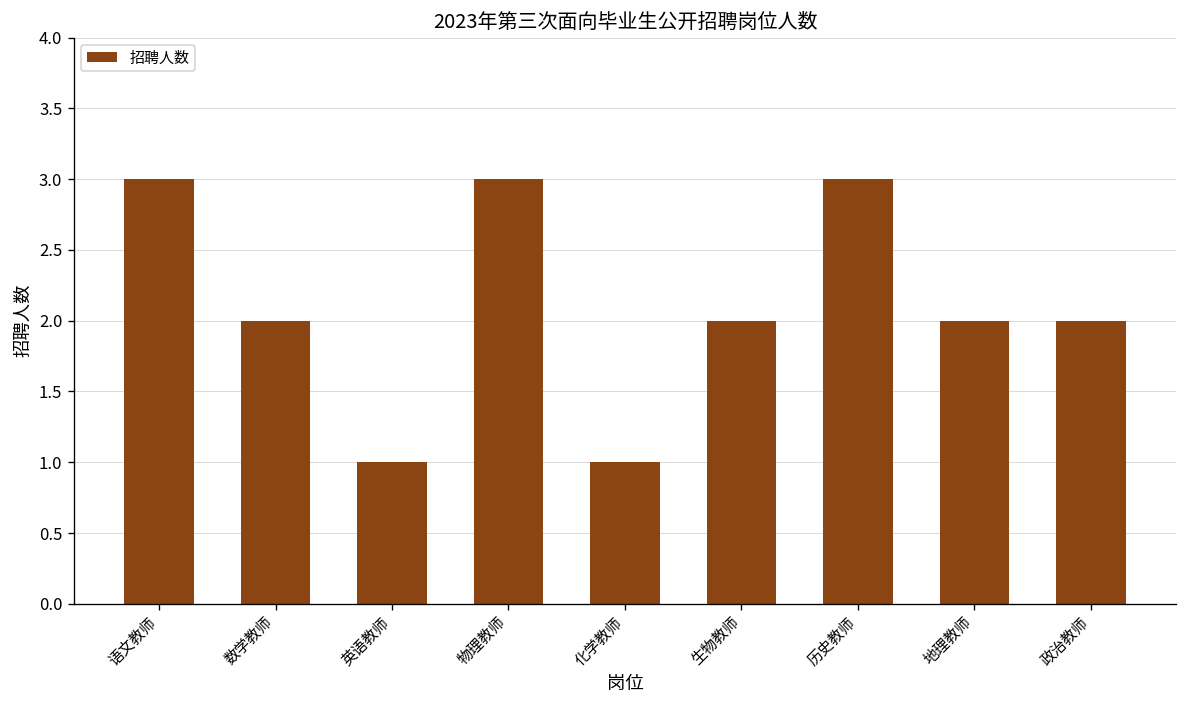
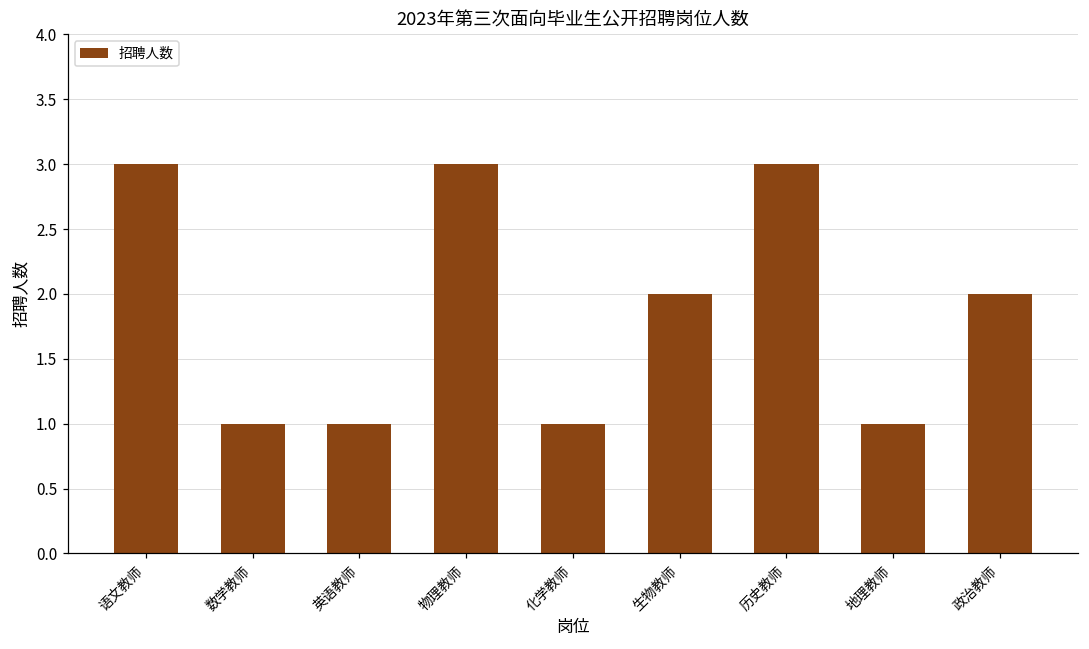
数学教师: 2 -> 1
地理教师: 2 -> 1
